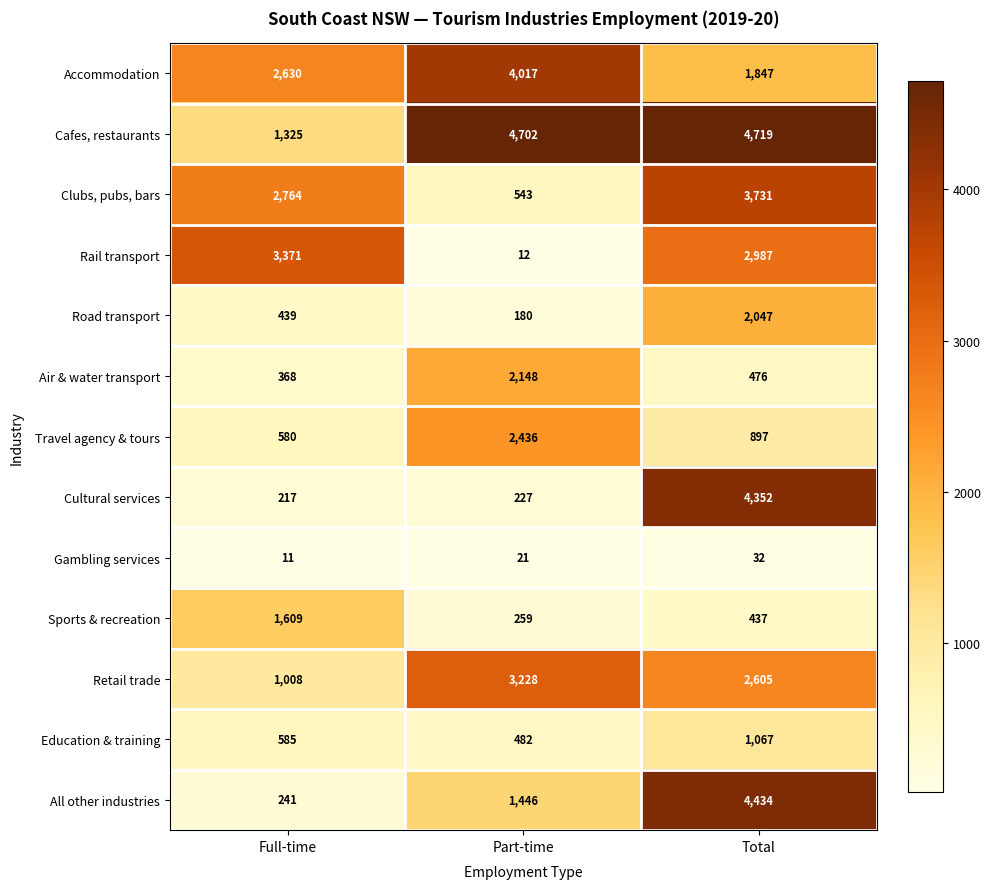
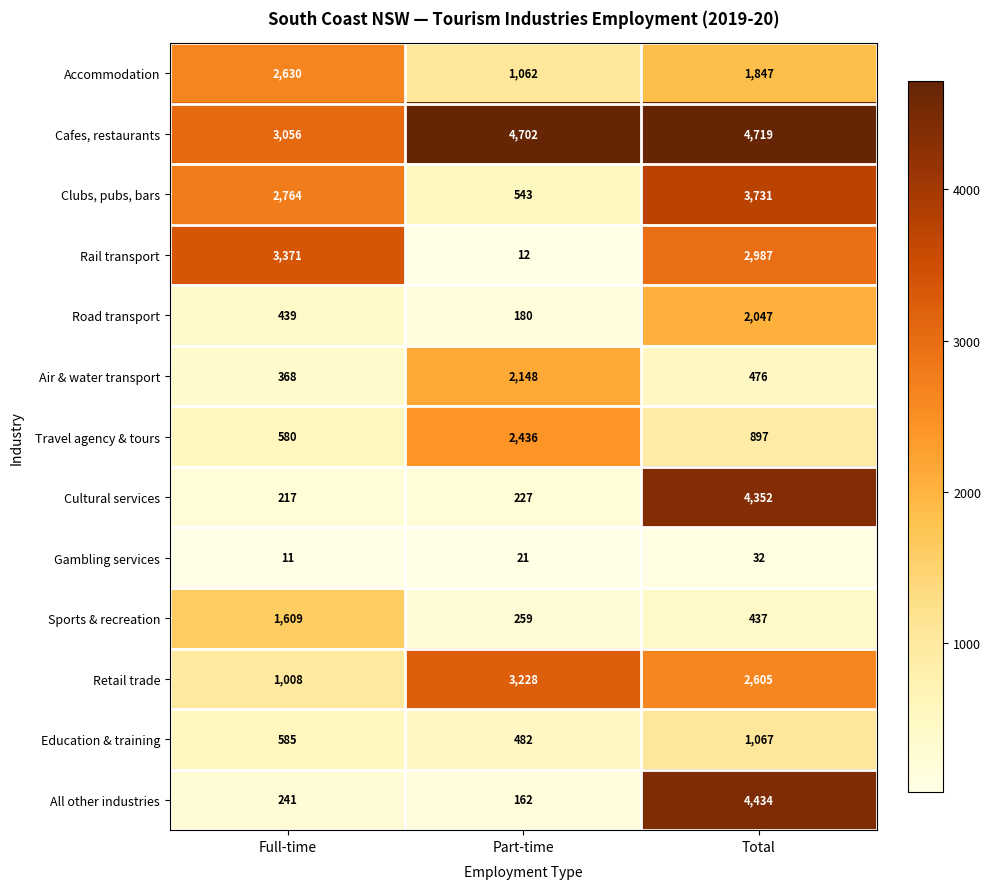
Accommodation, Part-time: 4,017 -> 1,062
Cafes, restaurants, Full-time: 1,325 -> 3,056
All other industries, Part-time: 1,446 -> 162
